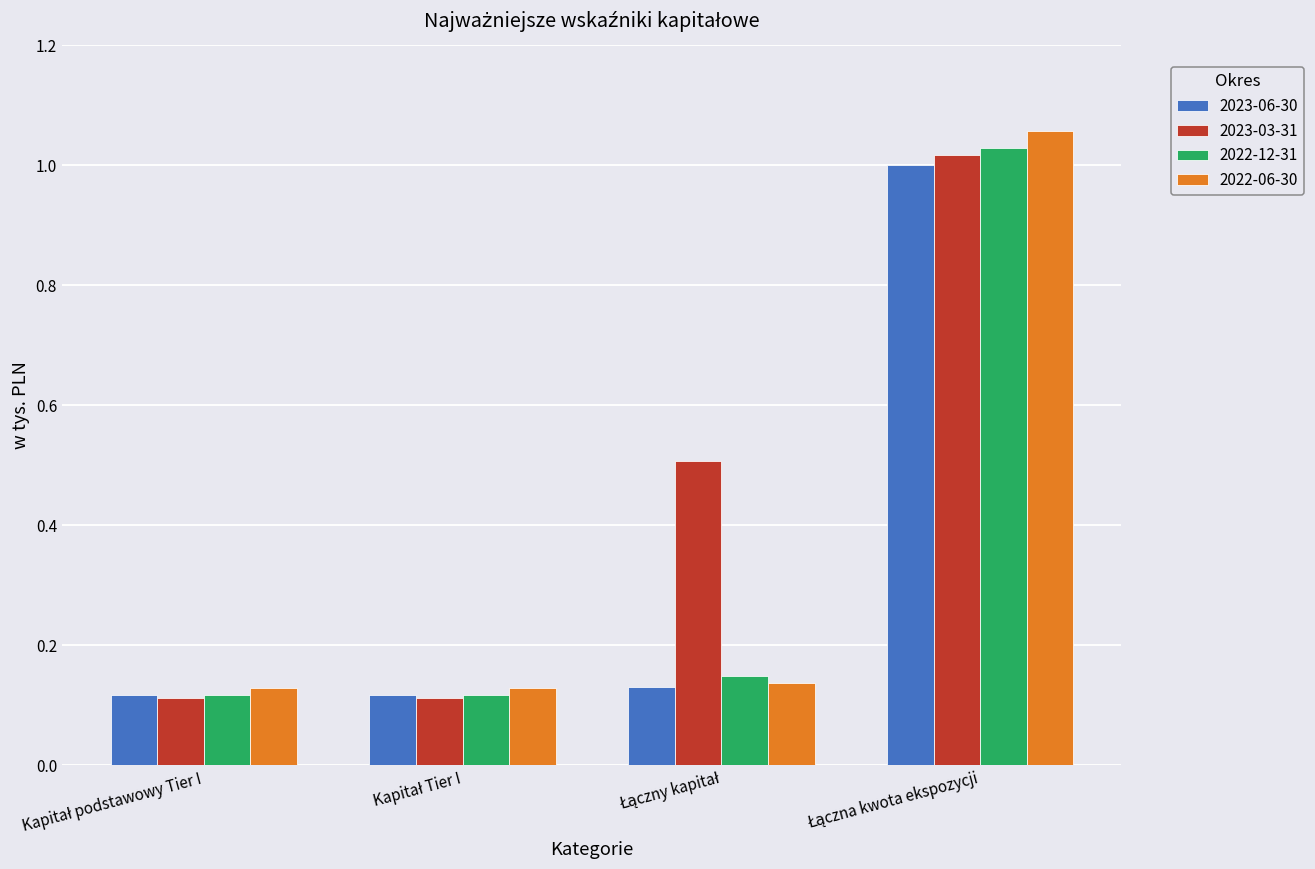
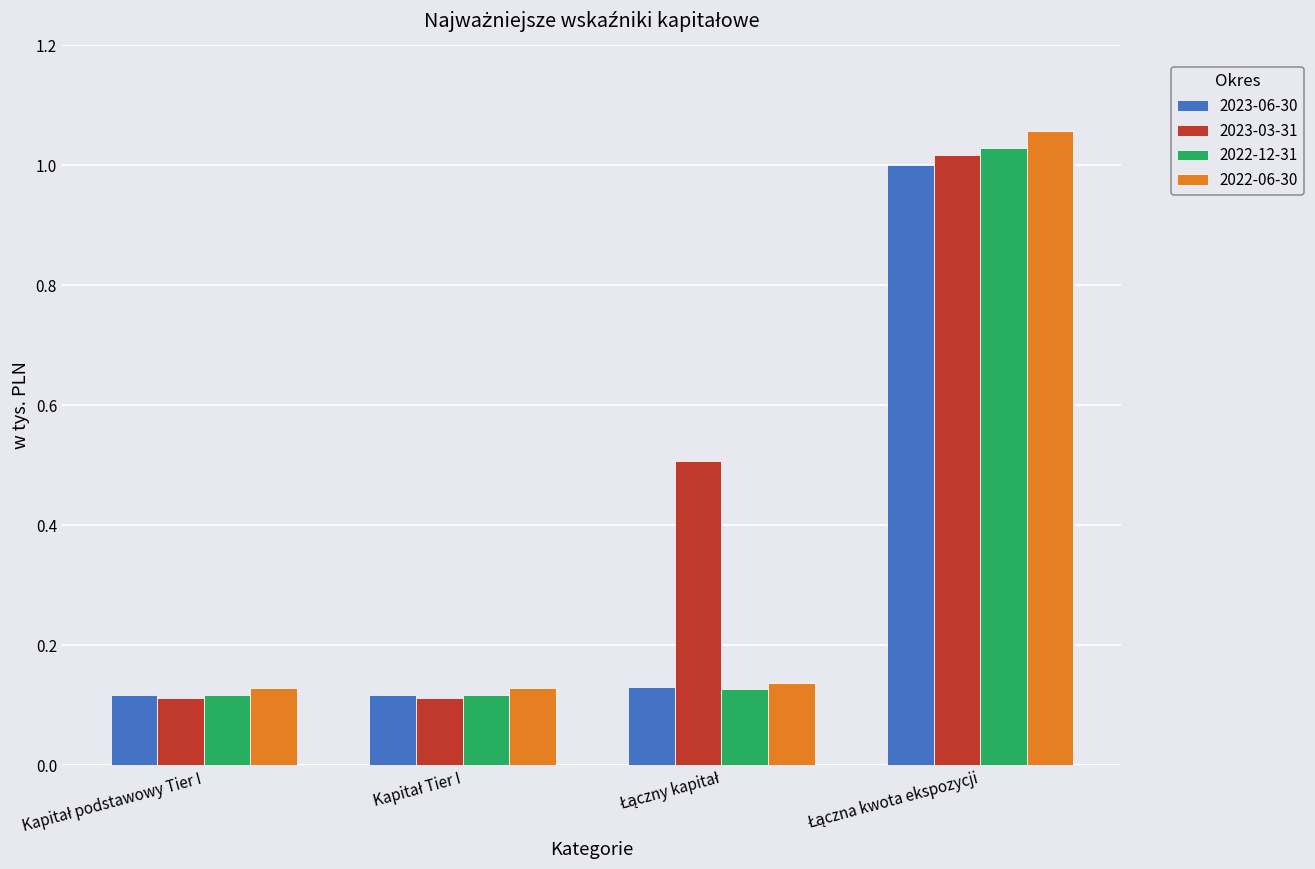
2022-12-31, Łączny kapitał: 0.15 -> 0.13
